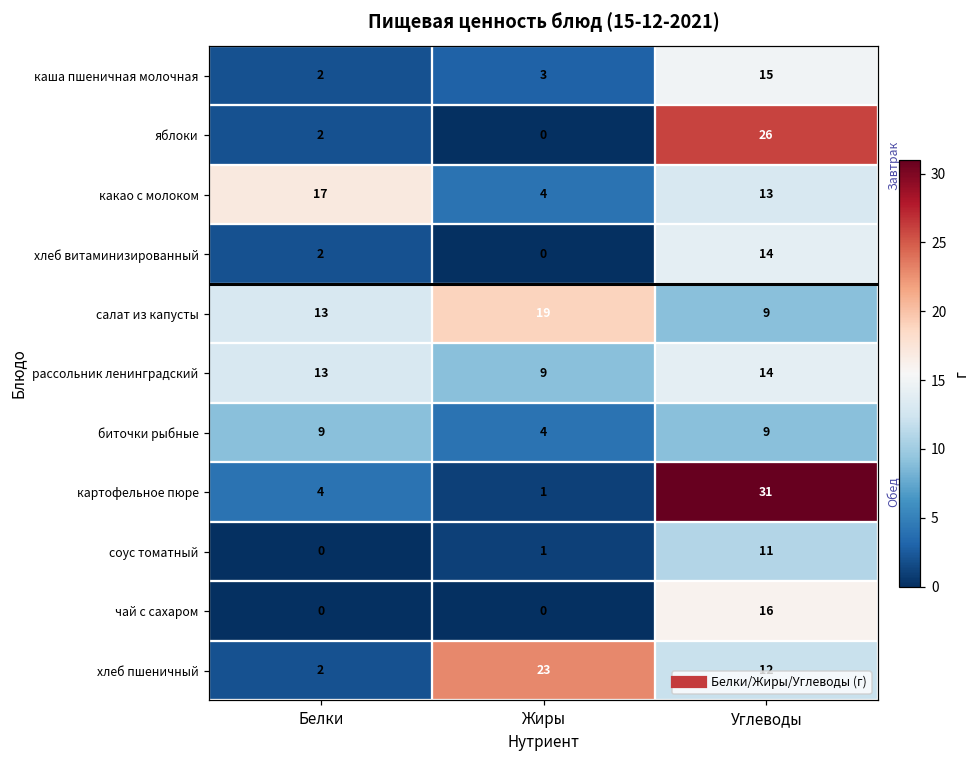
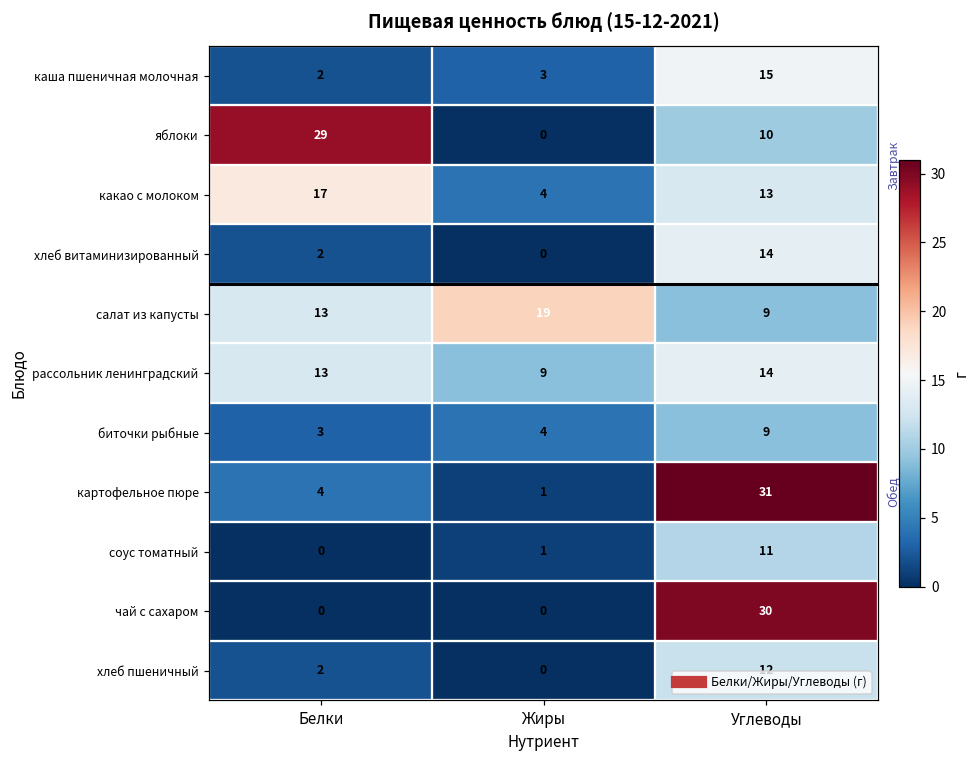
яблоки, Белки: 2 -> 29
яблоки, Углеводы: 26 -> 10
биточки рыбные, Белки: 9 -> 3
чай с сахаром, Углеводы: 16 -> 30
хлеб пшеничный, Жиры: 23 -> 0
